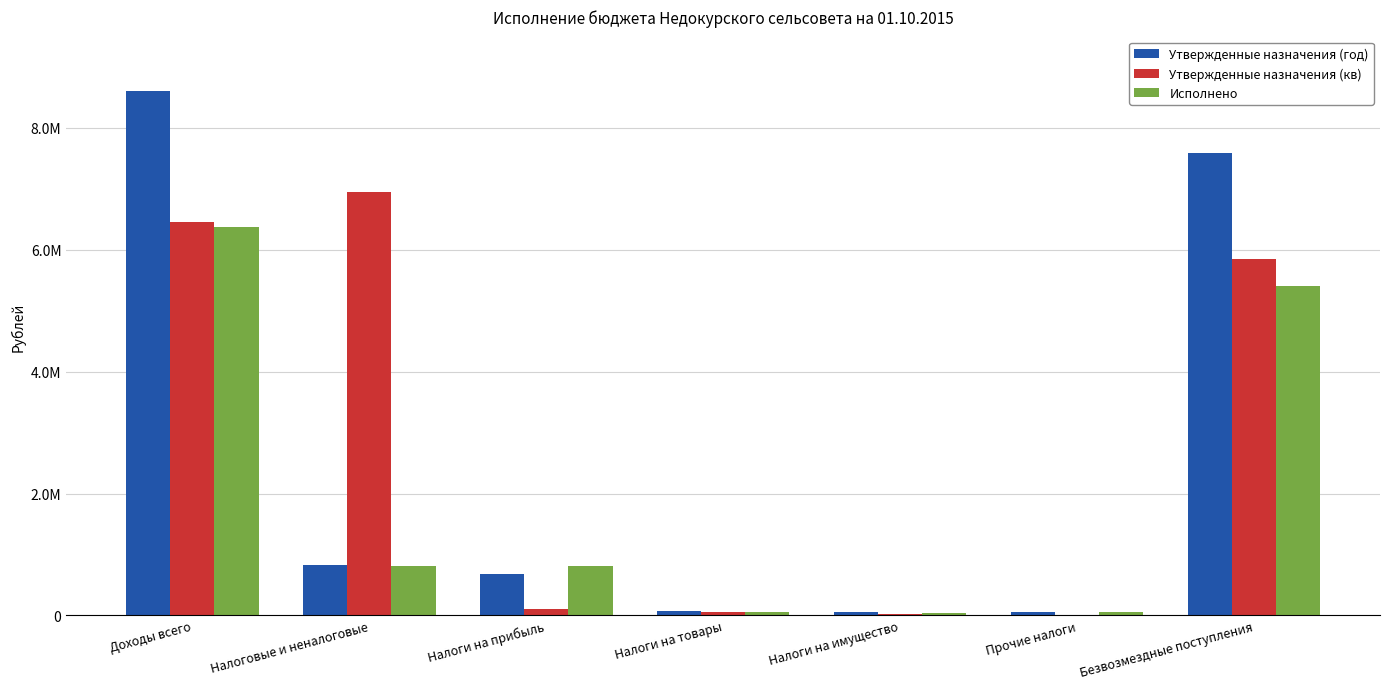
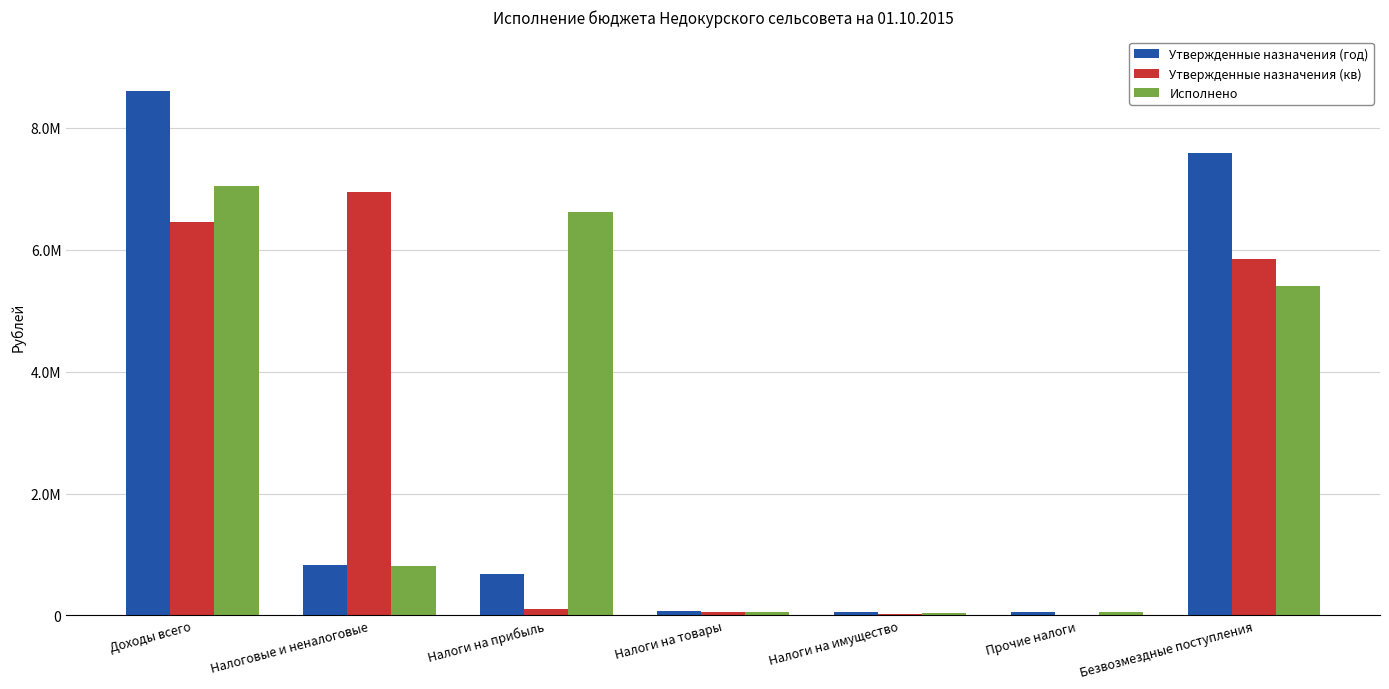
Исполнено, Доходы всего: 6400000 -> 7000000
Исполнено, Налоги на прибыль: 800000 -> 6600000
